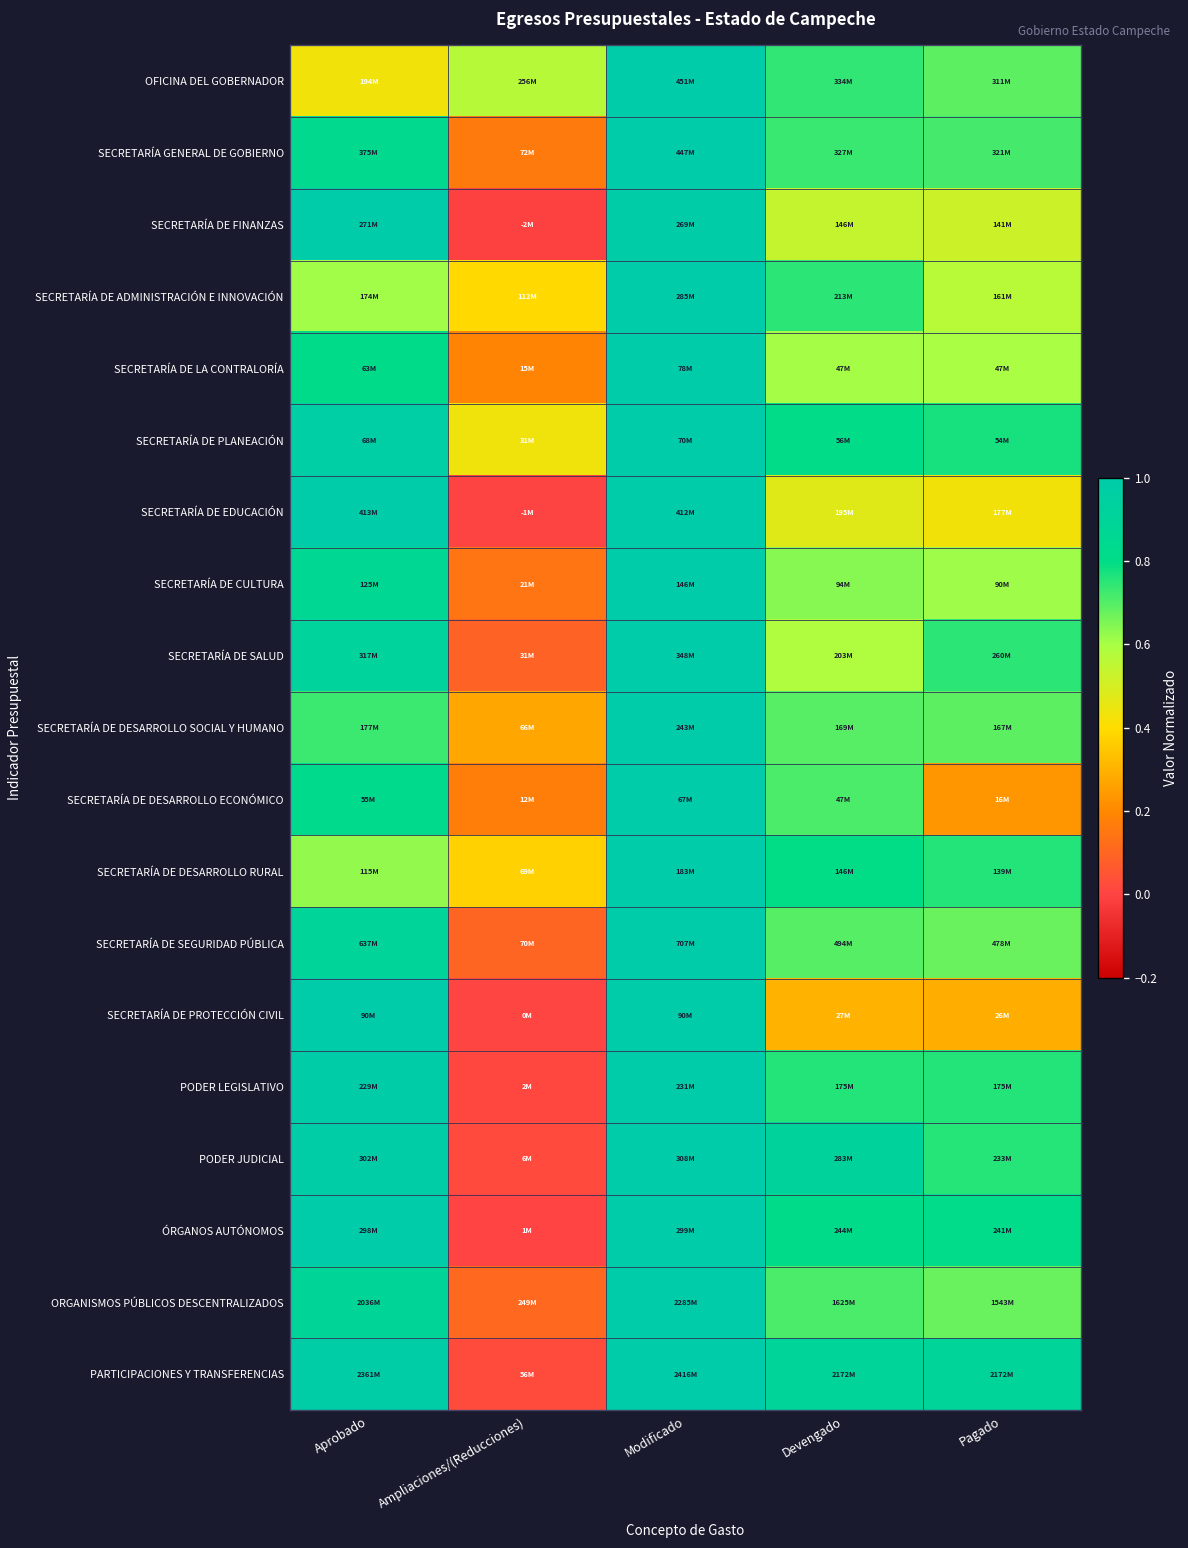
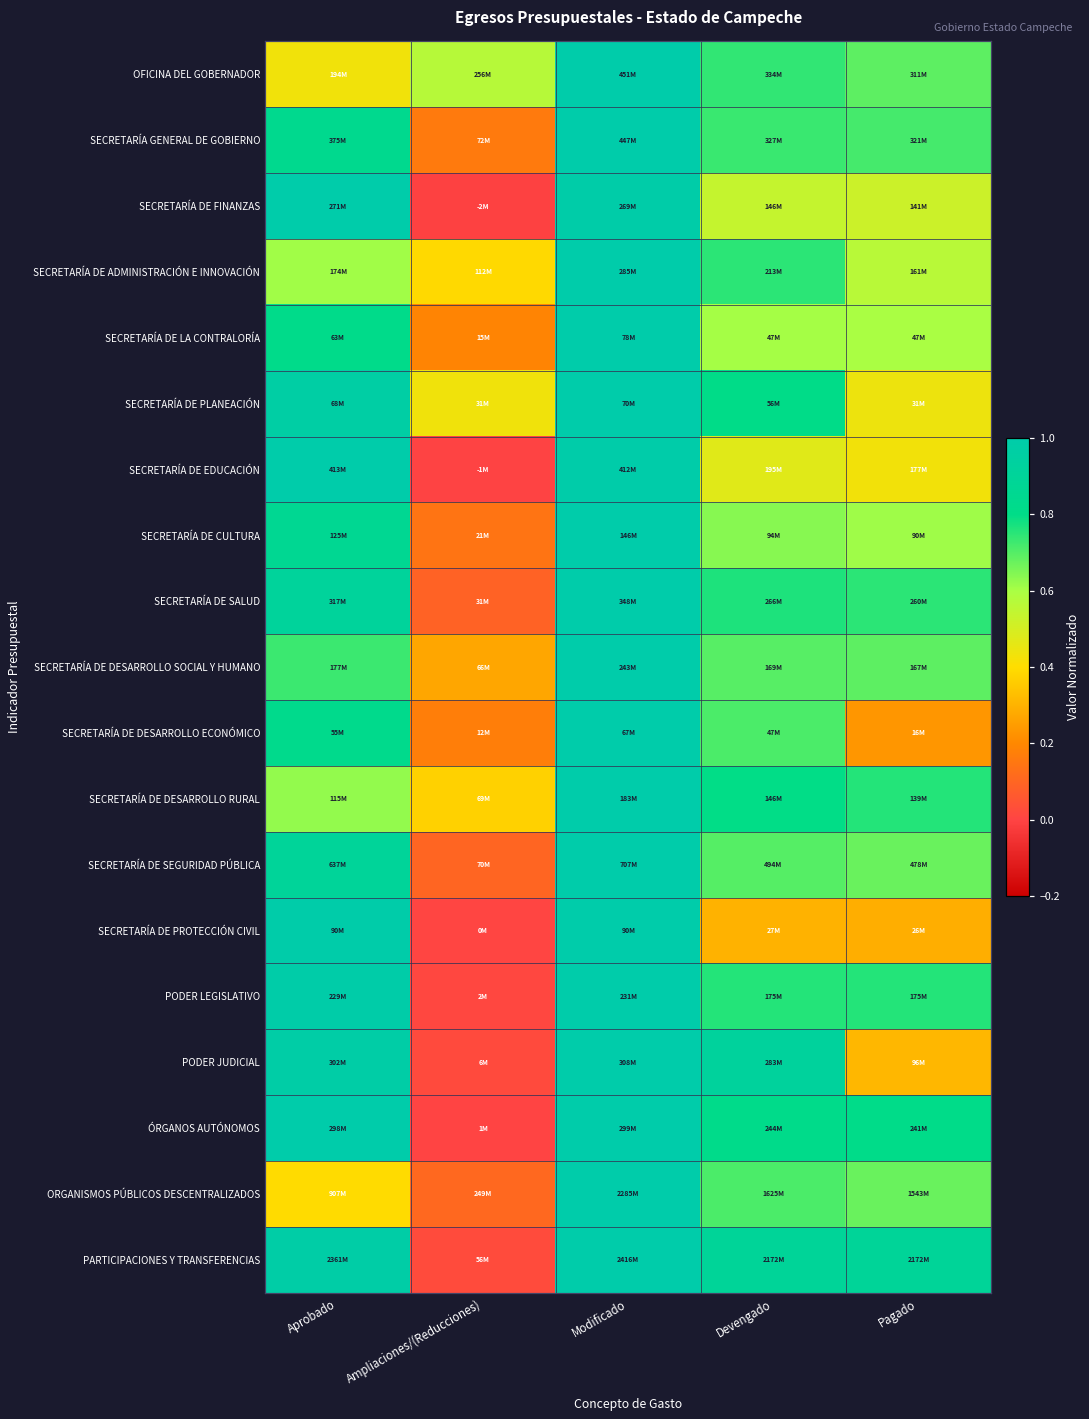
SECRETARÍA DE PLANEACIÓN, Pagado: 54M -> 31M
SECRETARÍA DE SALUD, Devengado: 203M -> 266M
PODER JUDICIAL, Pagado: 233M -> 96M
ORGANISMOS PÚBLICOS DESCENTRALIZADOS, Aprobado: 2036M -> 907M
